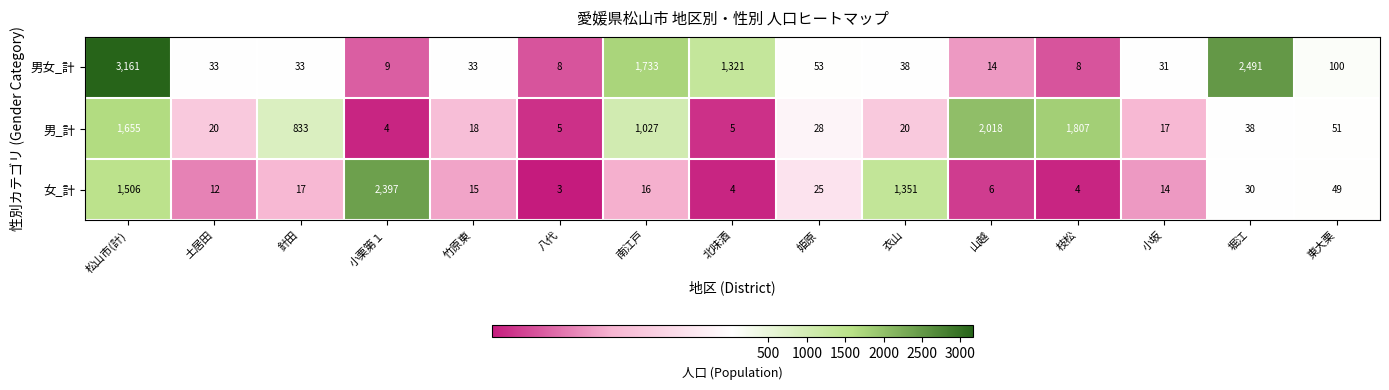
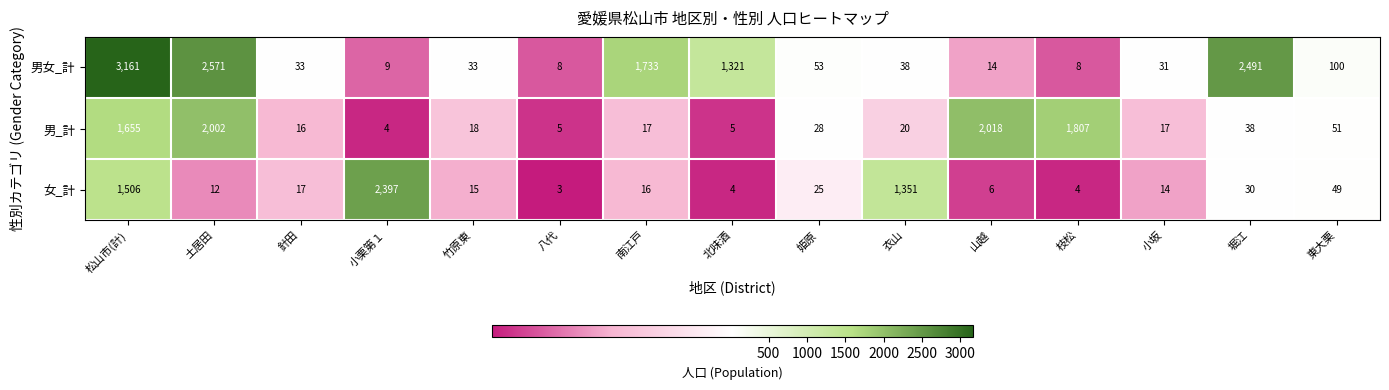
男女_計, 土居田: 33 -> 2,571
男_計, 土居田: 20 -> 2,002
男_計, 針田: 833 -> 16
男_計, 南江戸: 1,027 -> 17
